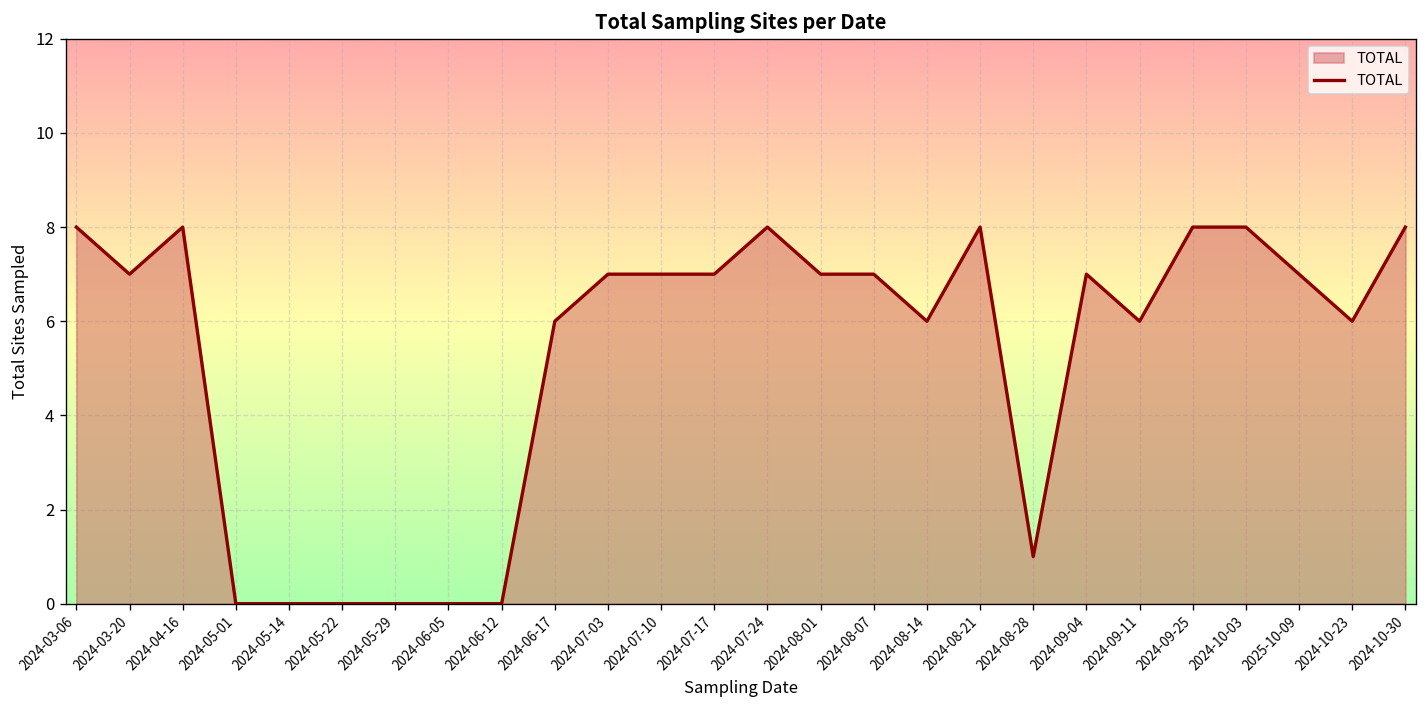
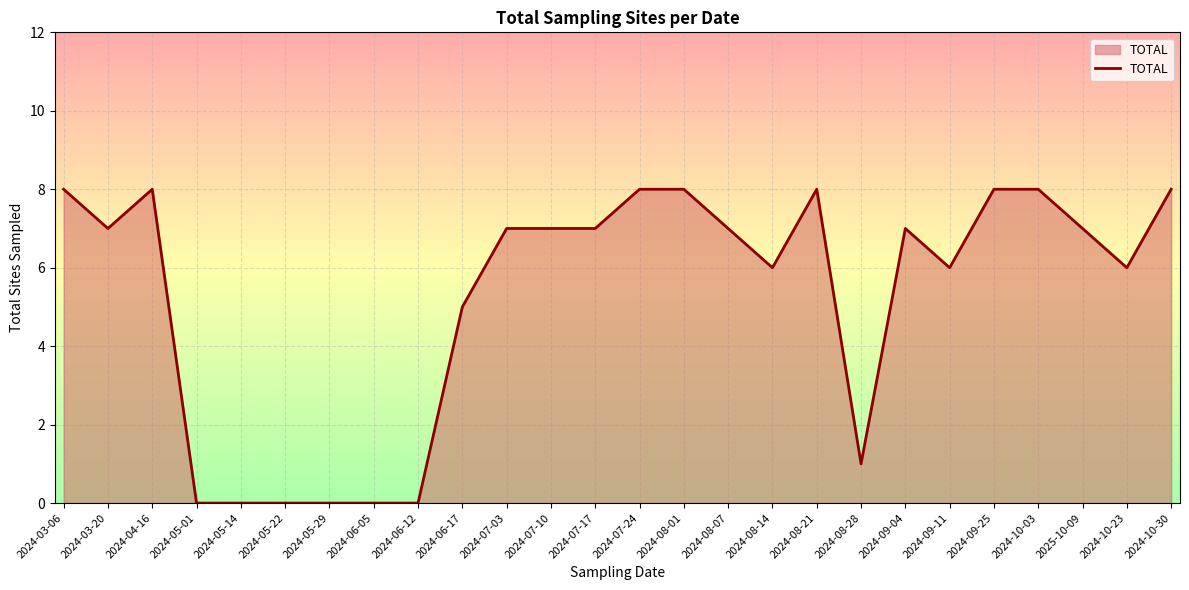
2024-06-17: 6 -> 5
2024-08-01: 7 -> 8
